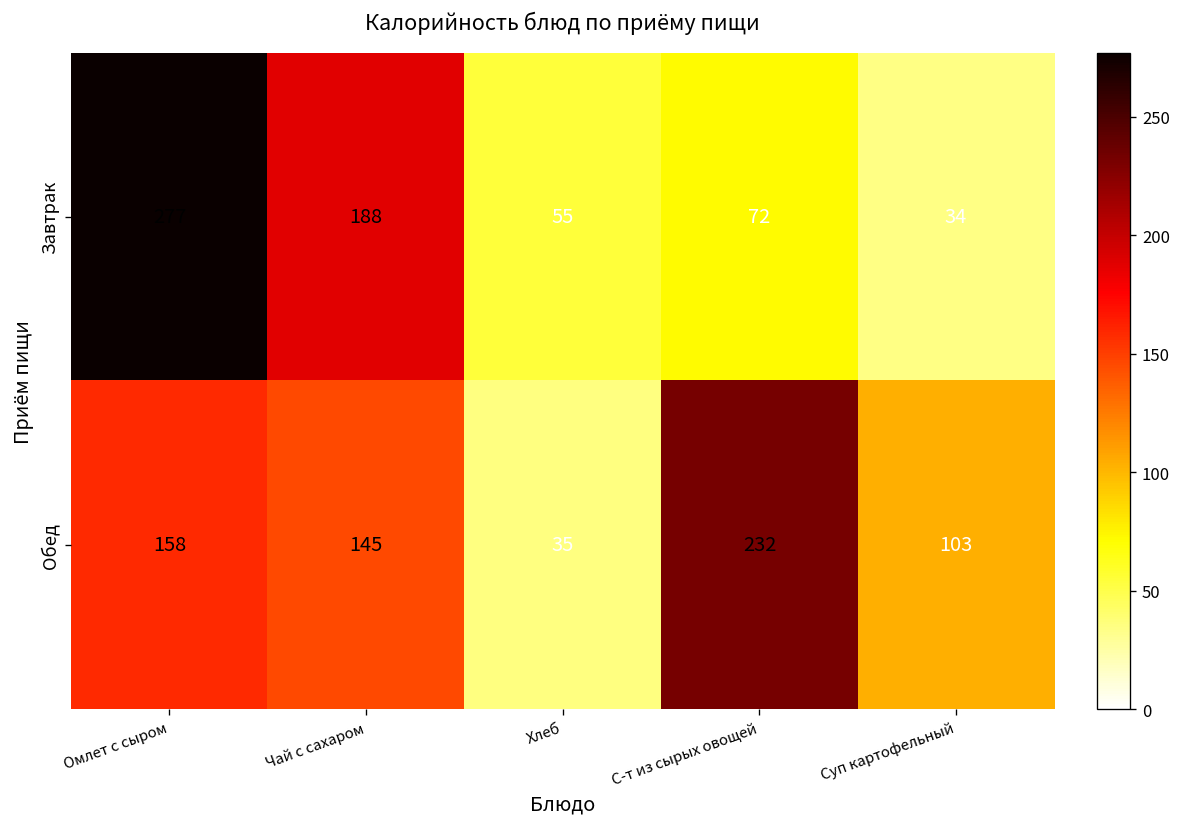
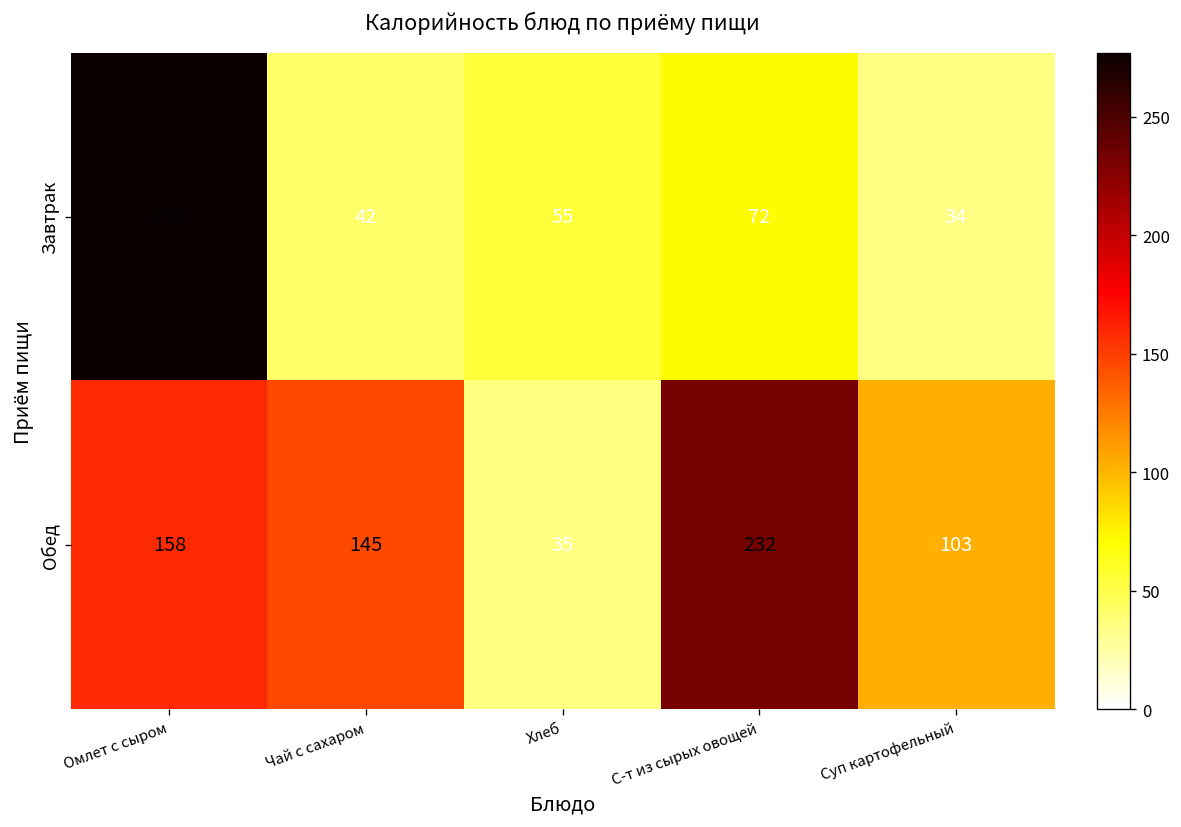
Завтрак, Чай с сахаром: 188 -> 42
